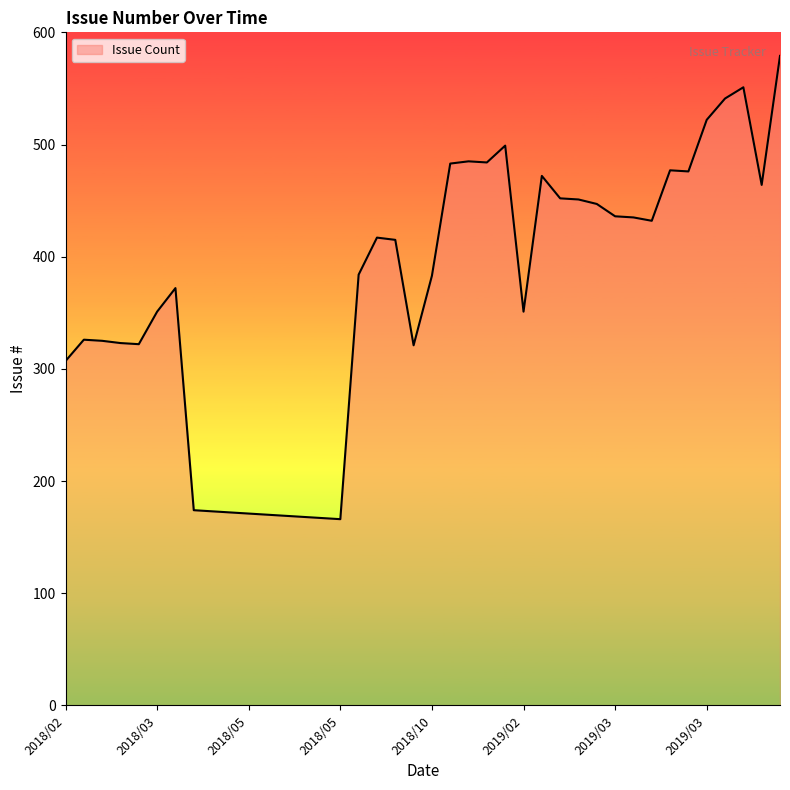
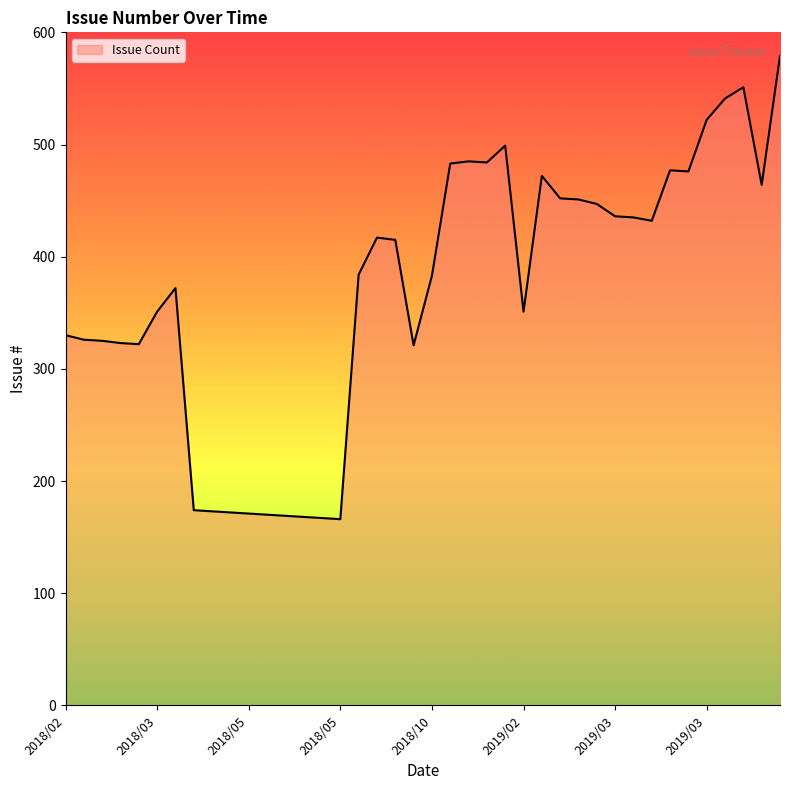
2018/02: 307 -> 330
